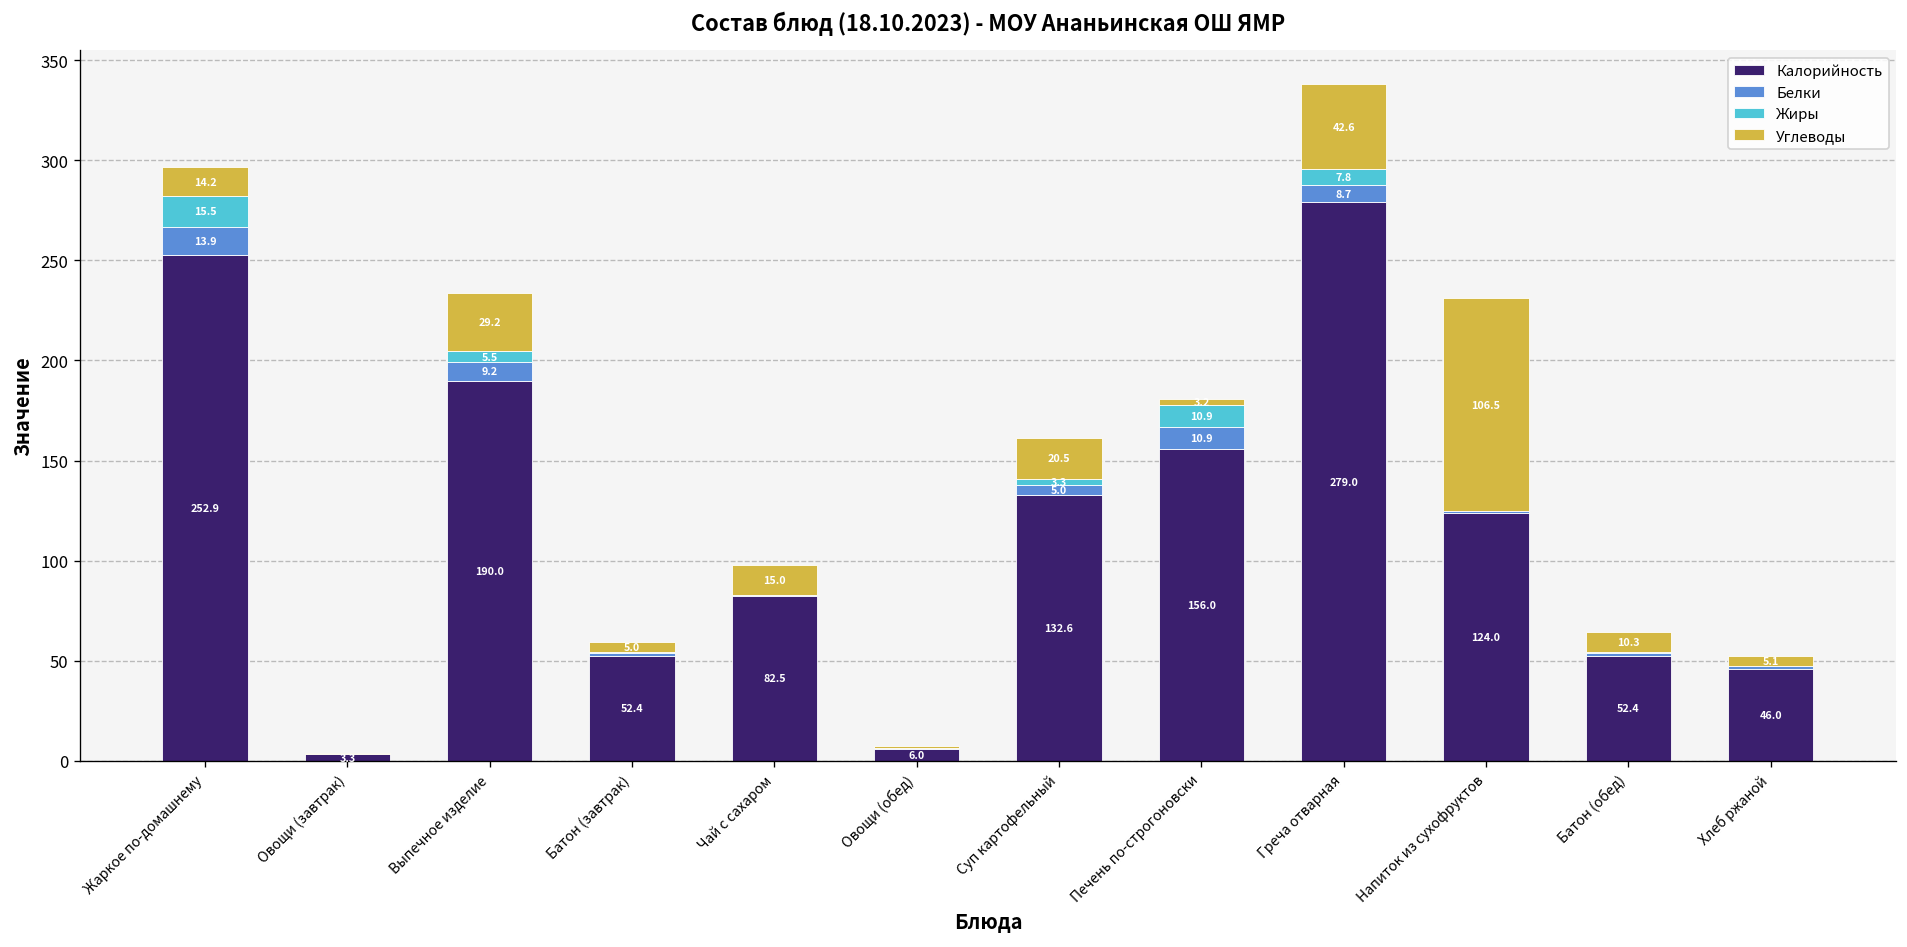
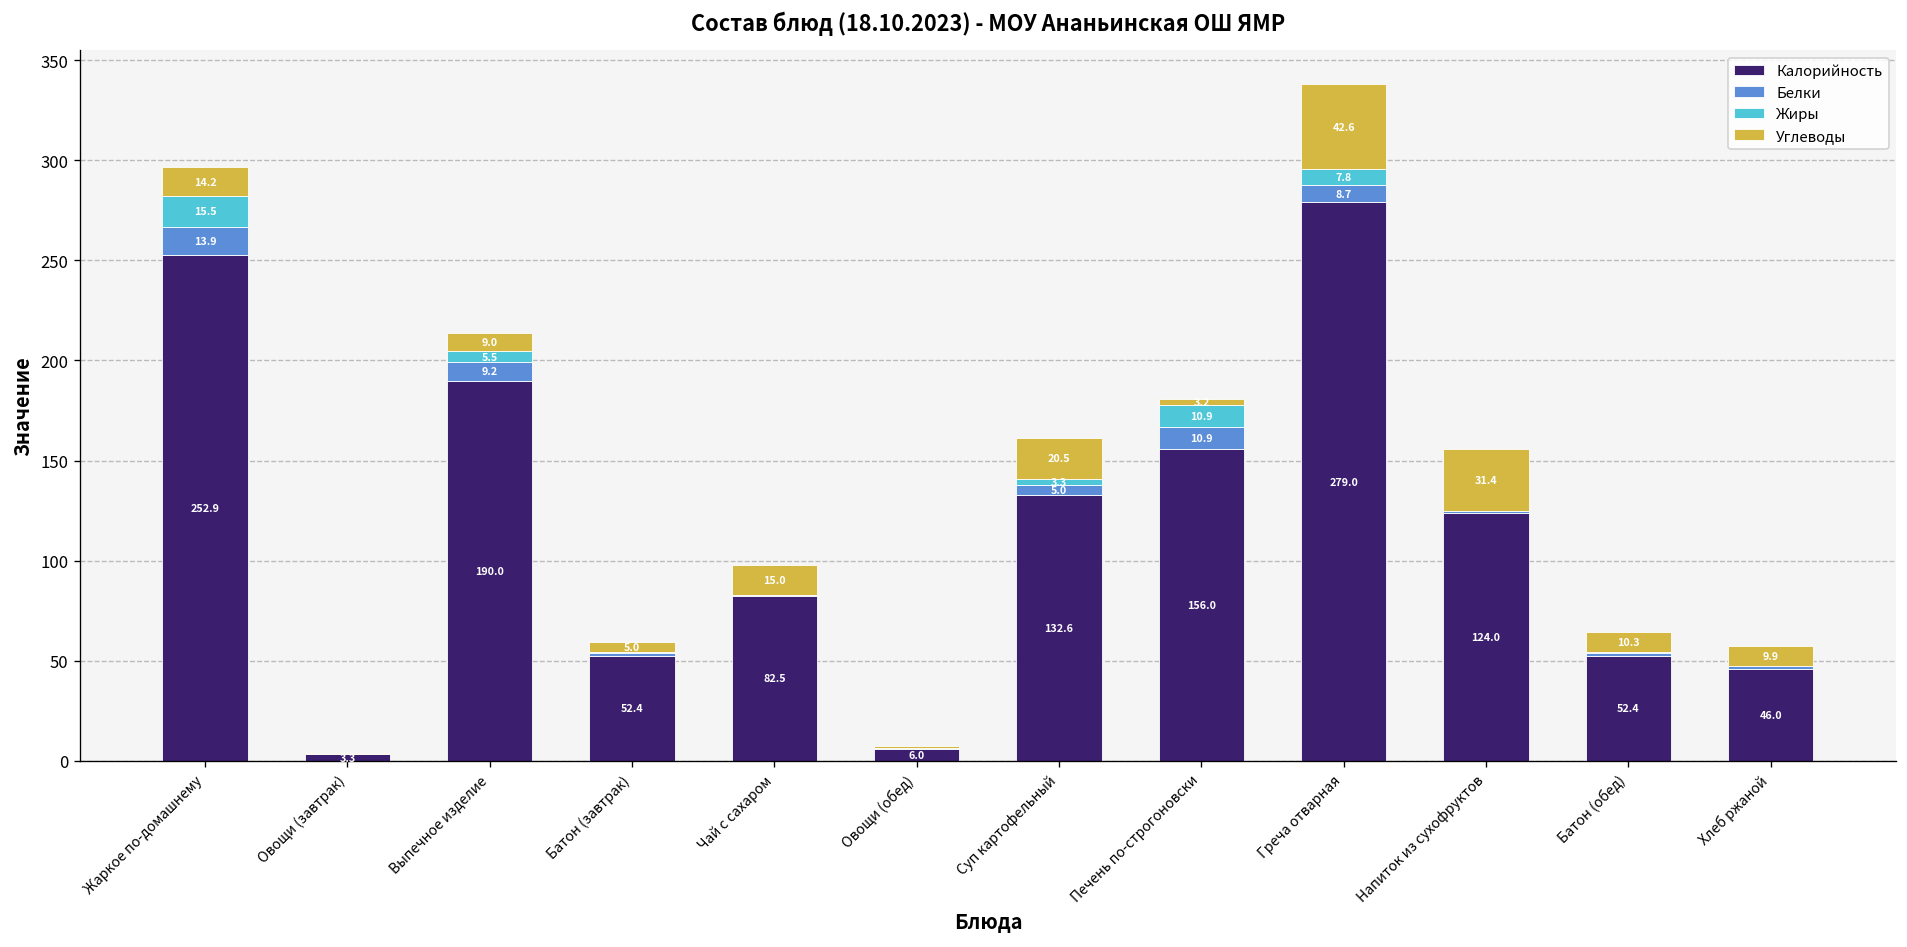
Углеводы, Выпечное изделие: 29.2 -> 9.0
Углеводы, Напиток из сухофруктов: 106.5 -> 31.4
Углеводы, Хлеб ржаной: 5.1 -> 9.9
